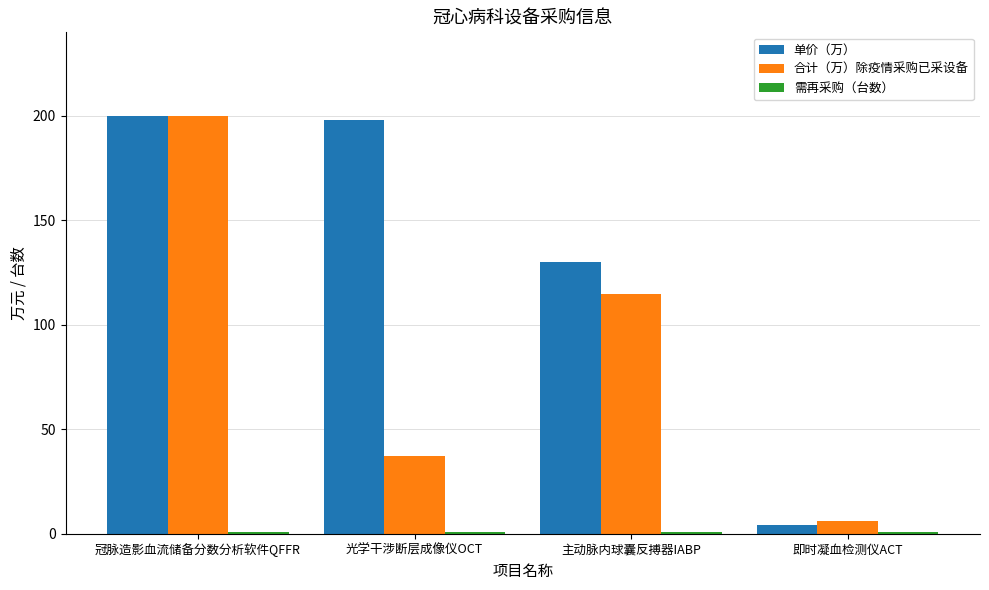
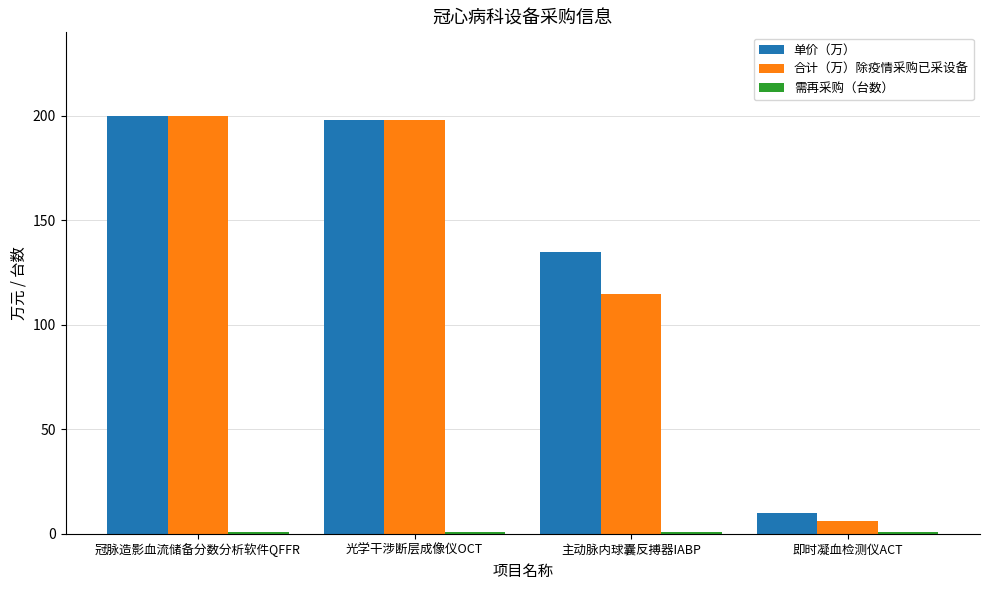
合计（万）除疫情采购已采设备, 光学干涉断层成像仪OCT: 37 -> 198
单价（万）, 主动脉内球囊反搏器IABP: 130 -> 135
单价（万）, 即时凝血检测仪ACT: 4 -> 10
